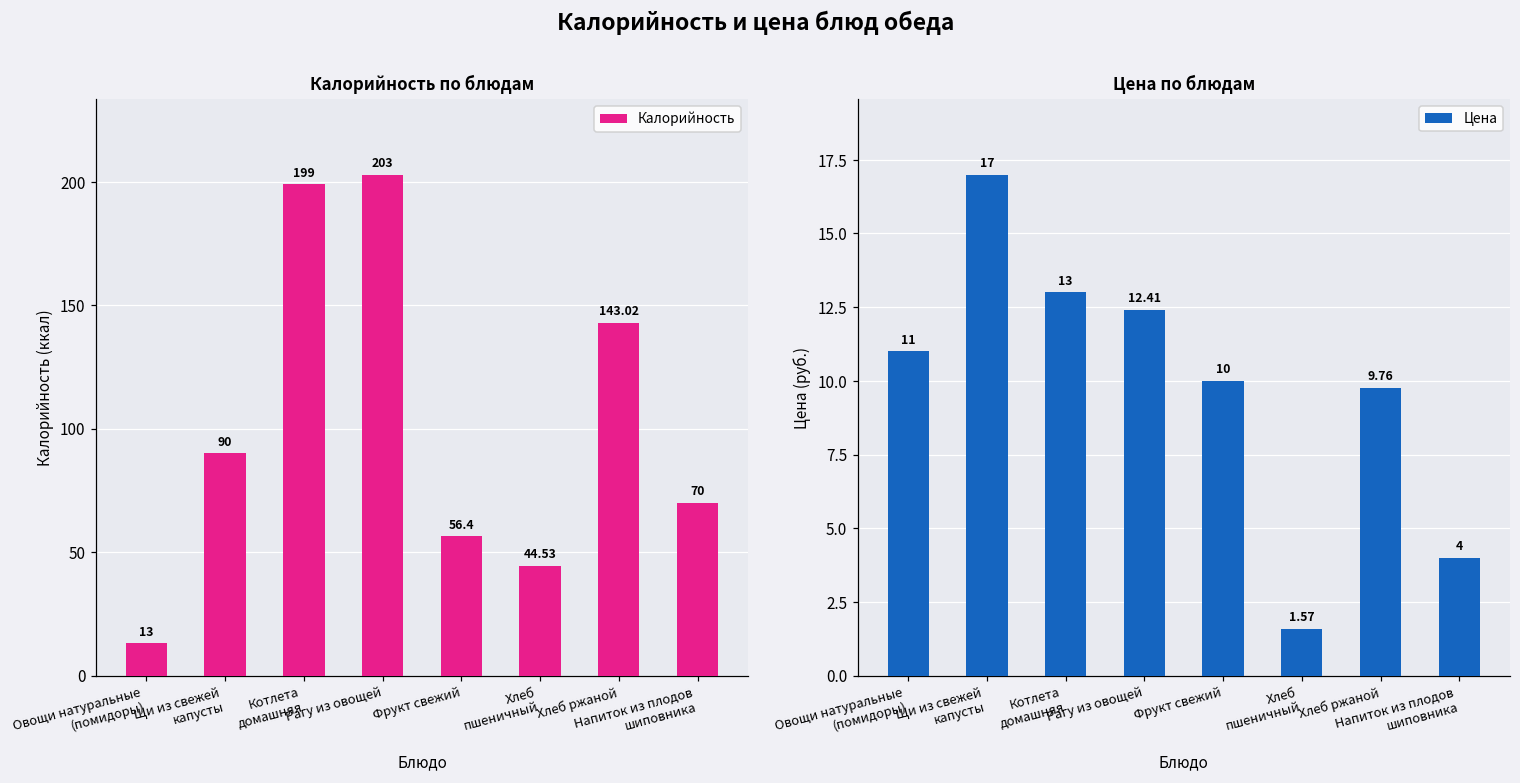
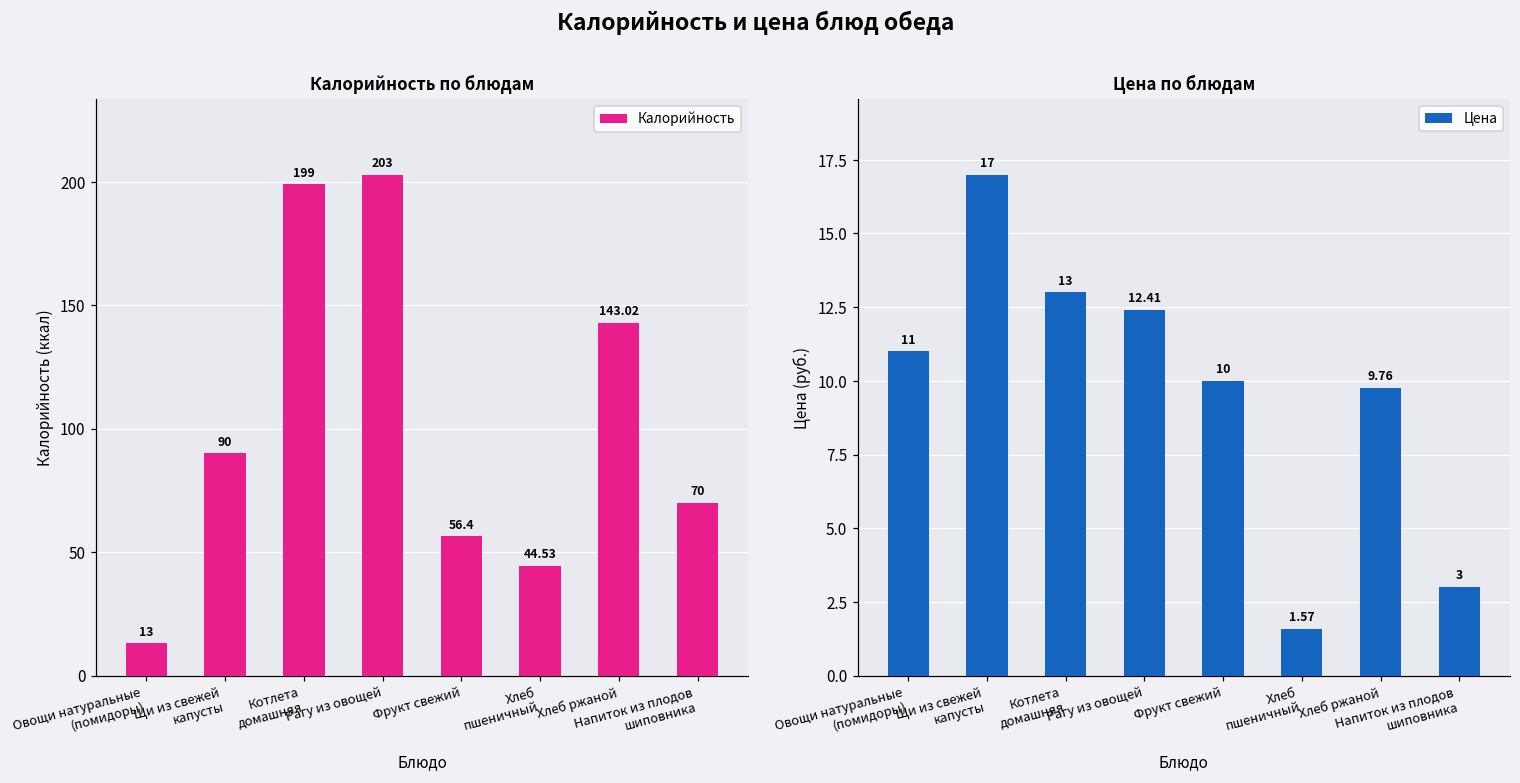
Цена по блюдам, Напиток из плодов шиповника: 4 -> 3
